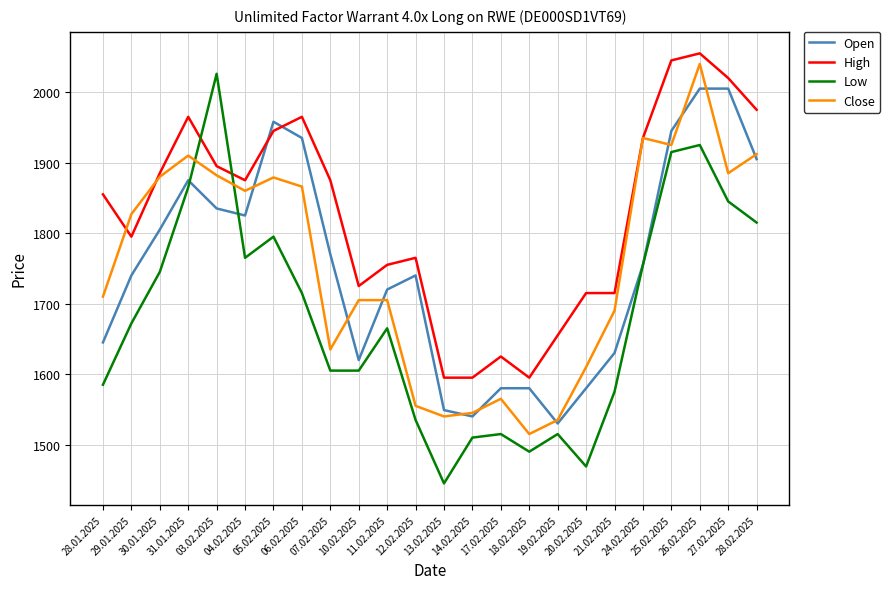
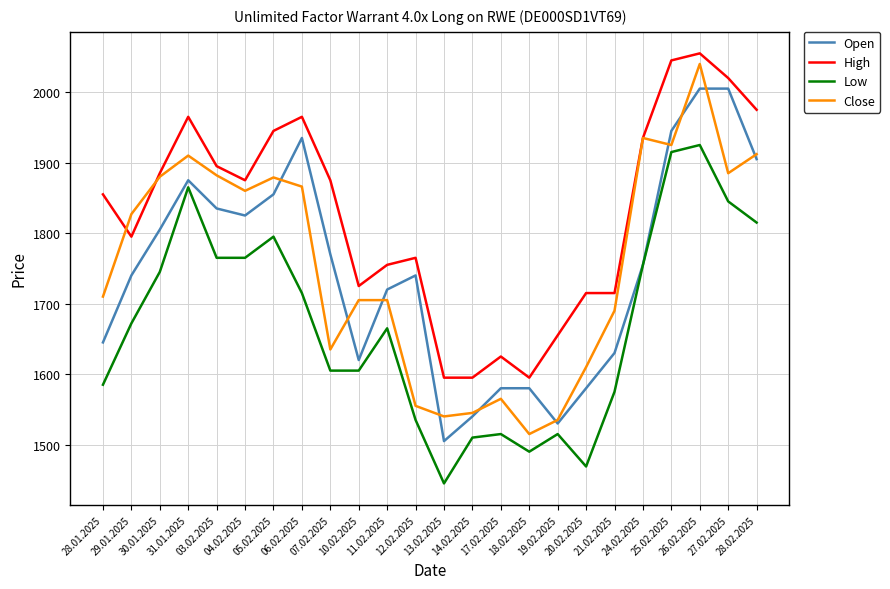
Low, 03.02.2025: 2030 -> 1770
Open, 05.02.2025: 1960 -> 1860
Open, 13.02.2025: 1550 -> 1510
